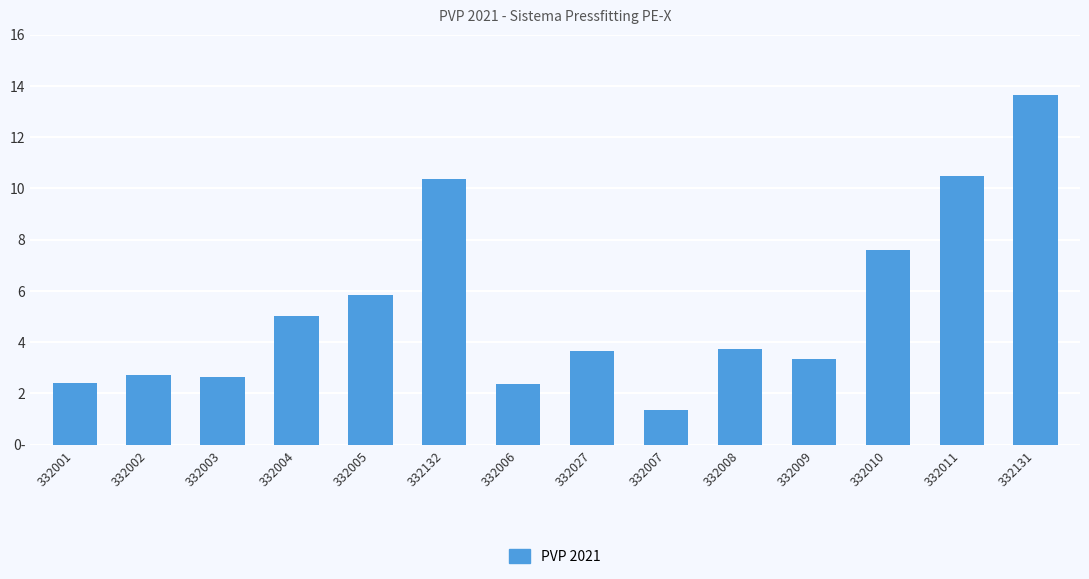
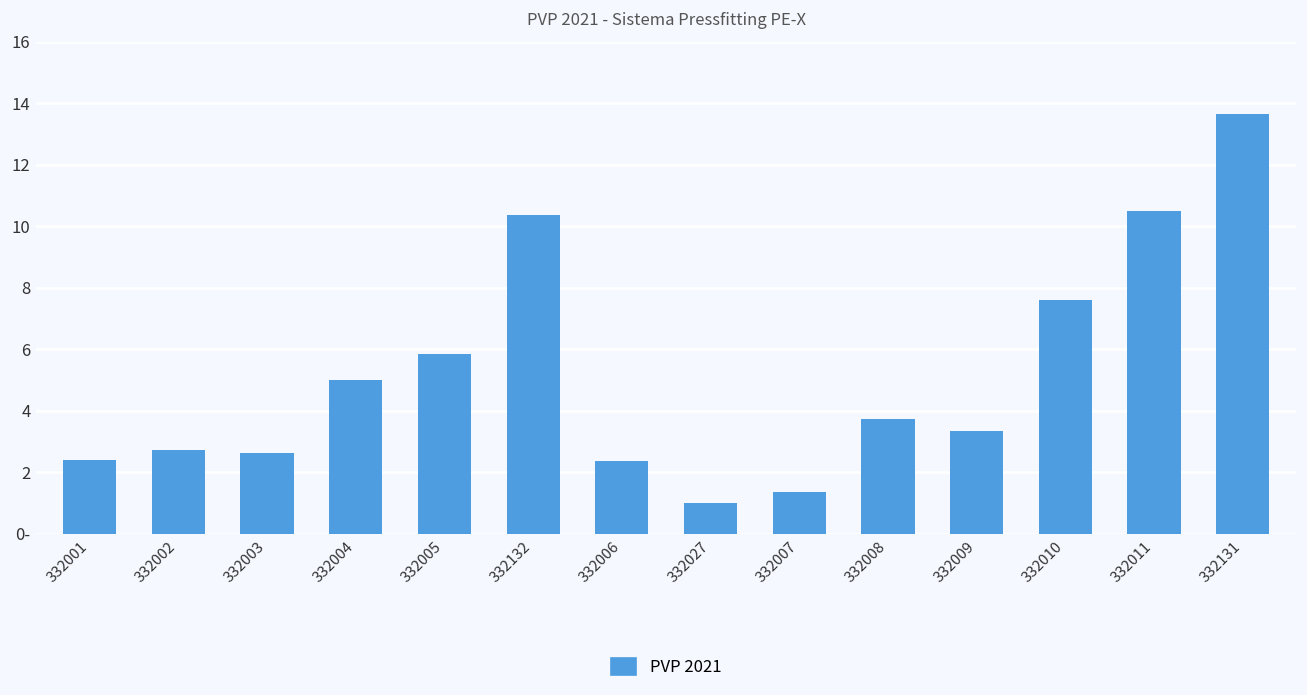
332027: 3.7 -> 1.0
